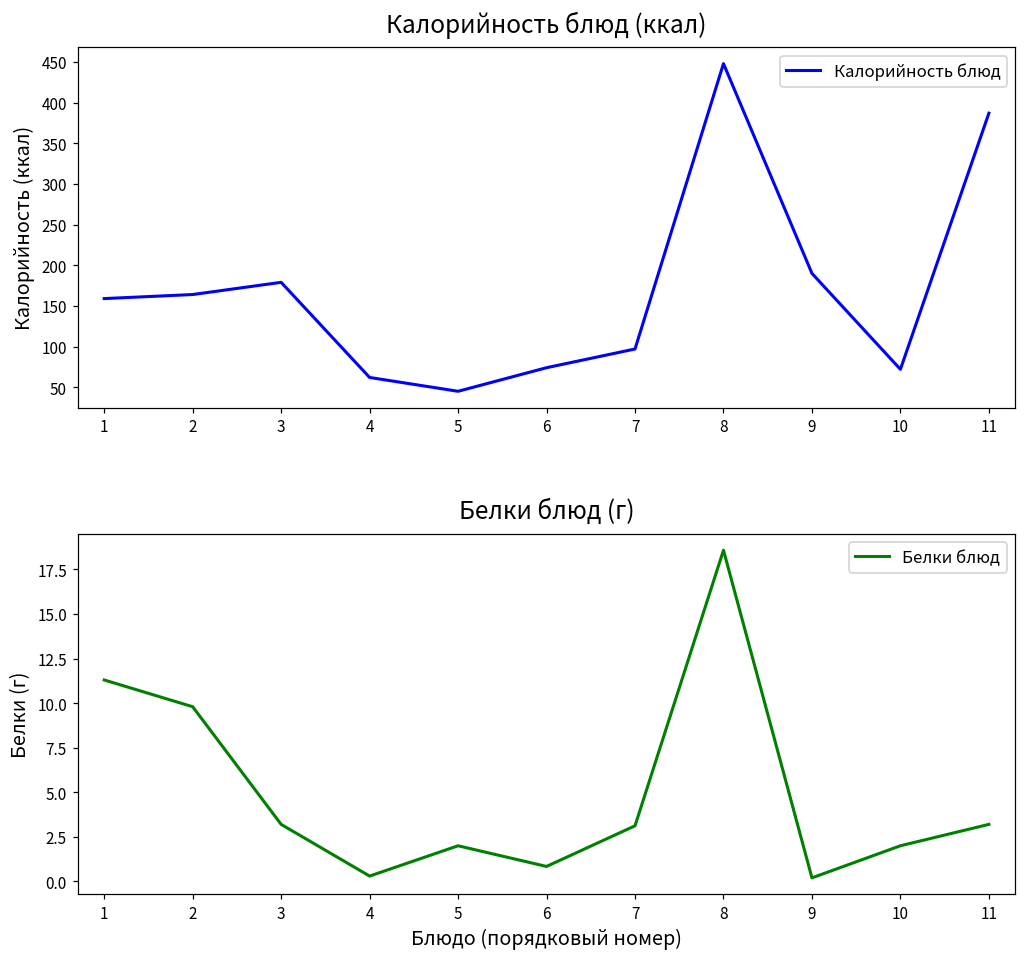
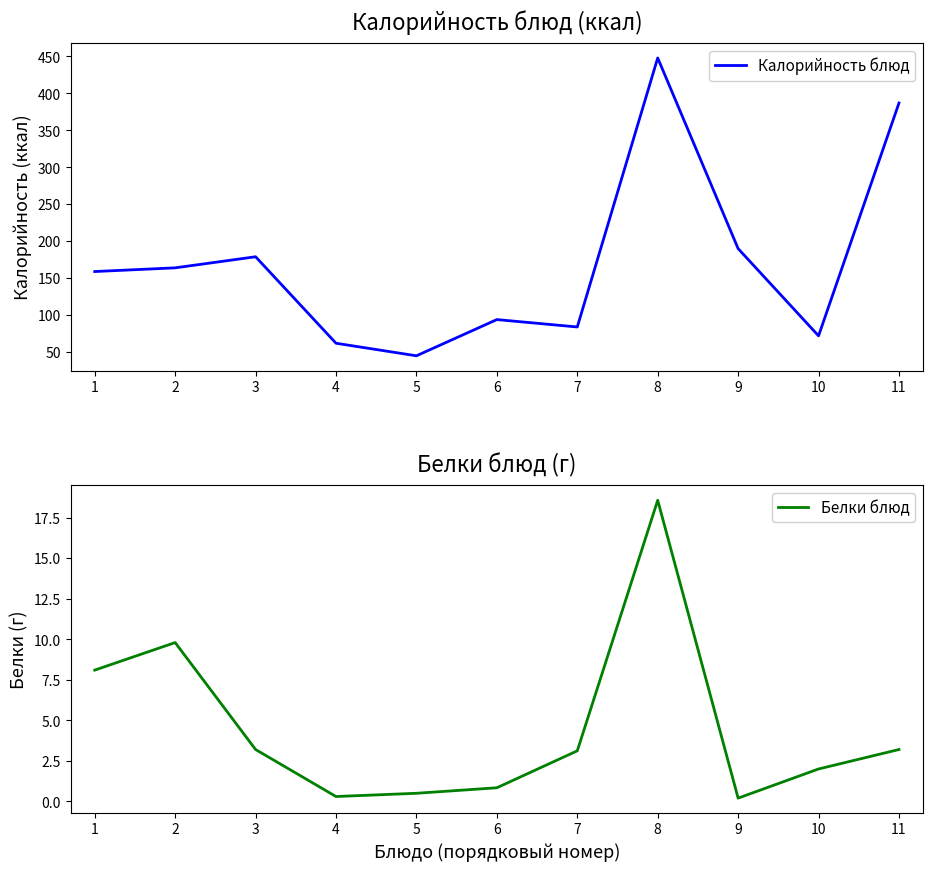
Калорийность блюд (ккал), 6: 70 -> 90
Калорийность блюд (ккал), 7: 100 -> 80
Белки блюд (г), 1: 11.3 -> 8.1
Белки блюд (г), 5: 2.0 -> 0.5
